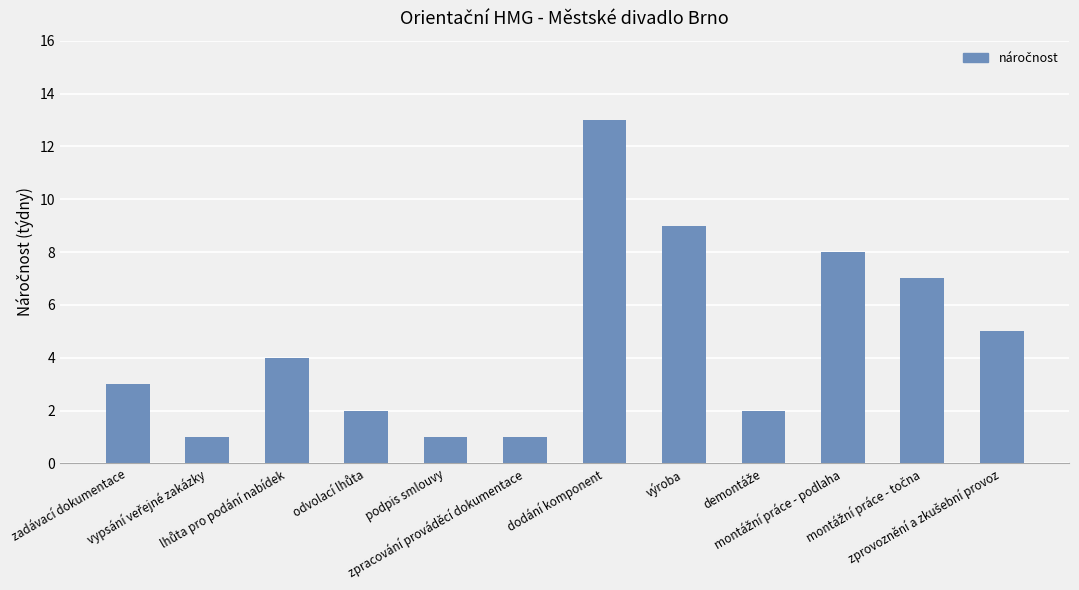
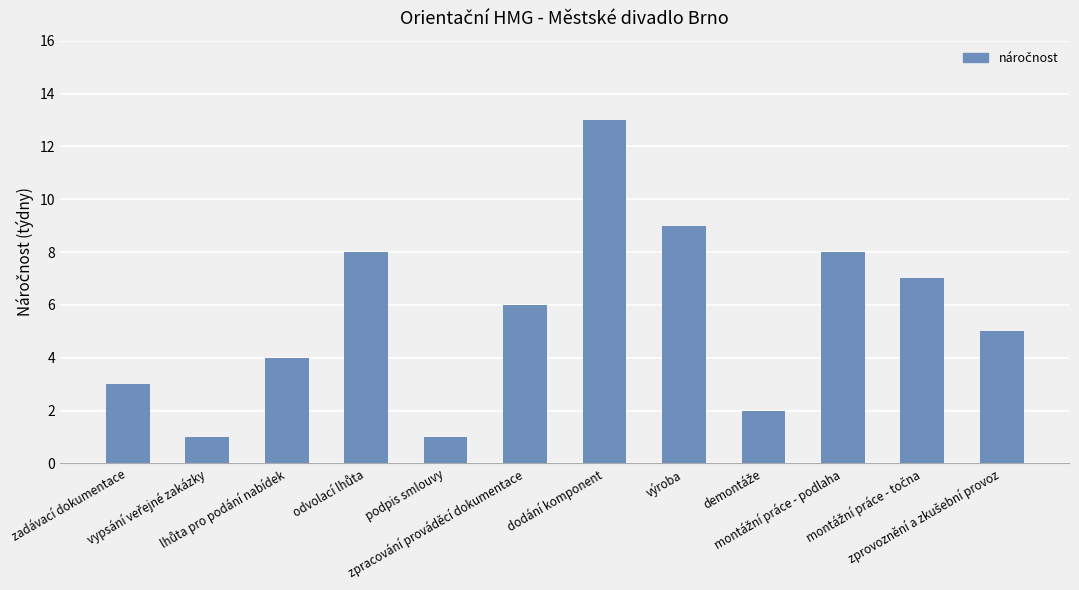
odvolací lhůta: 2 -> 8
zpracování prováděcí dokumentace: 1 -> 6
